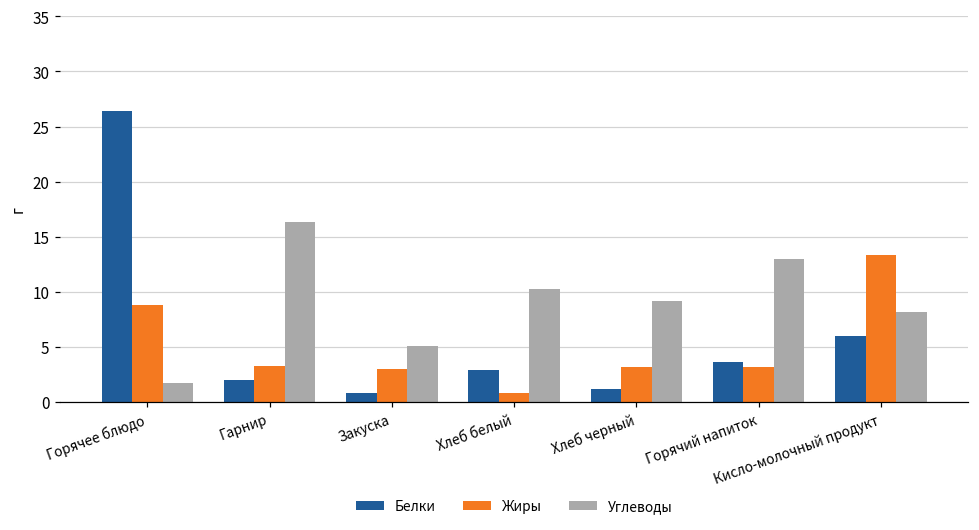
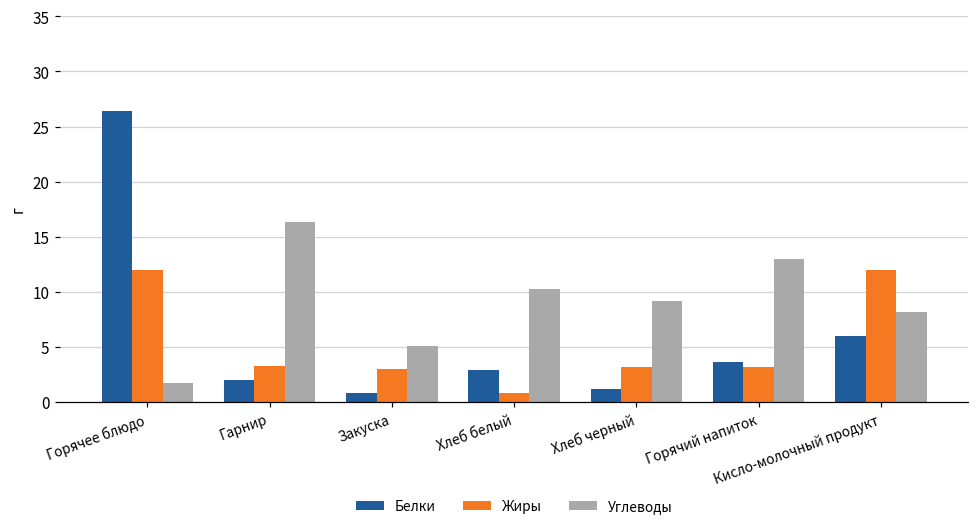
Жиры, Горячее блюдо: 8.8 -> 12.0
Жиры, Кисло-молочный продукт: 13.3 -> 12.0
